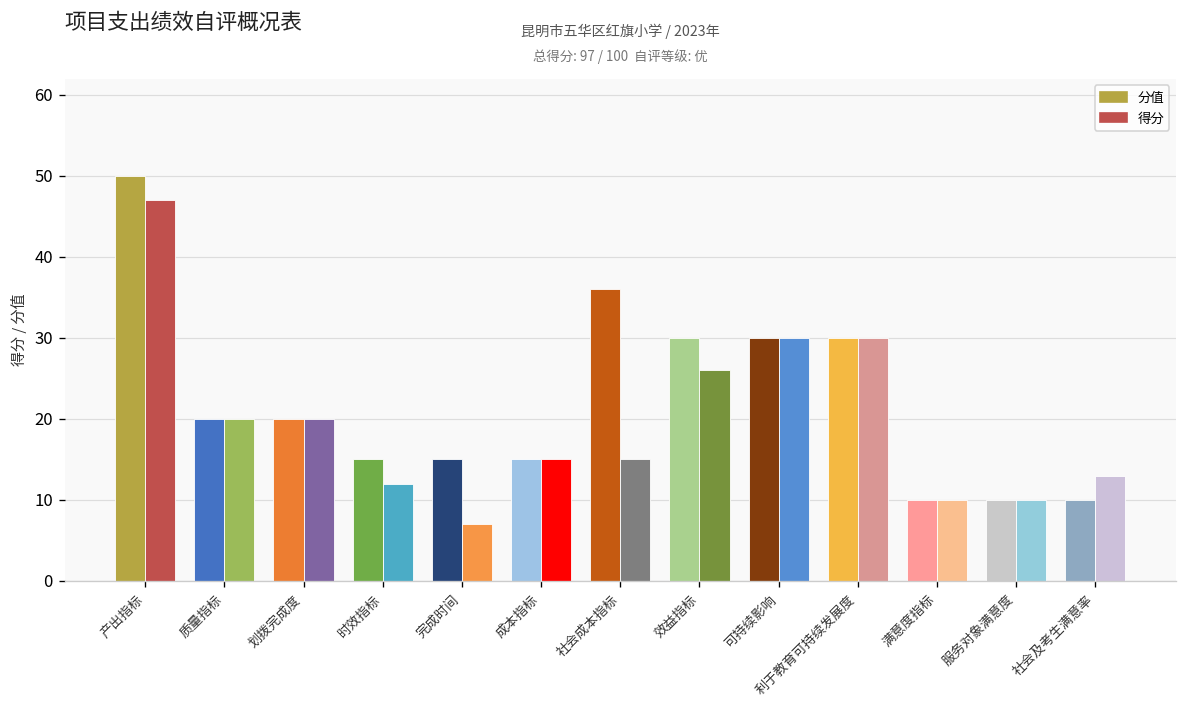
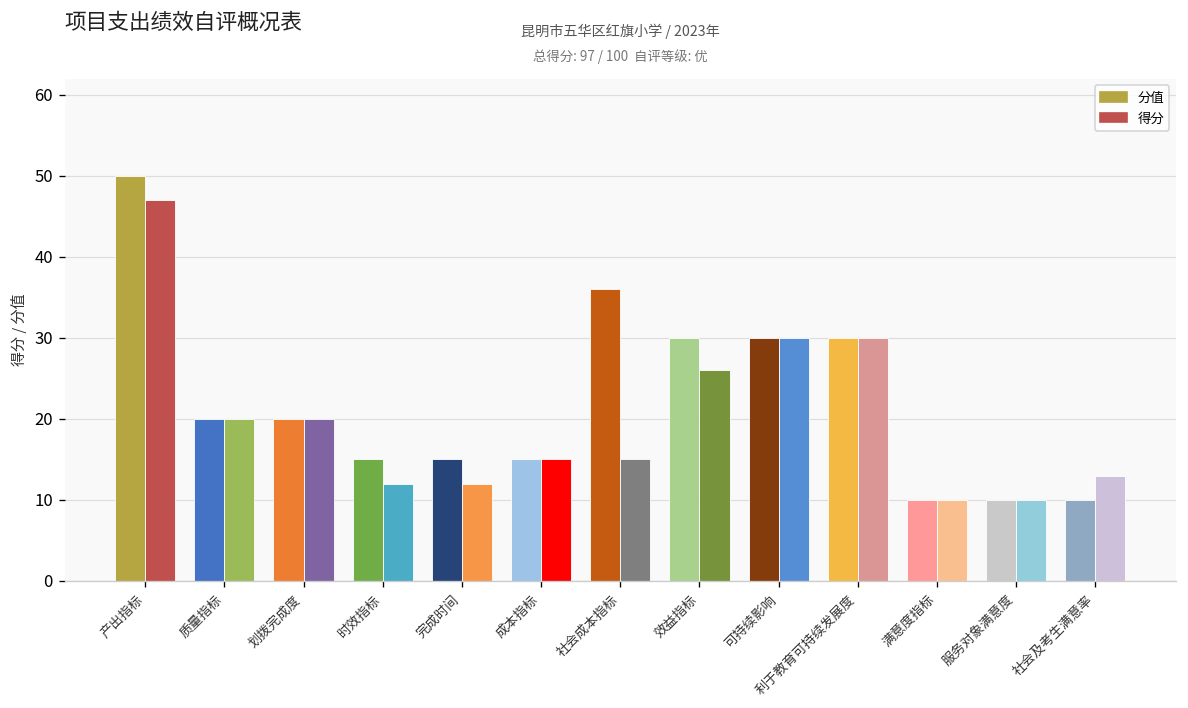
得分, 完成时间: 7 -> 12
